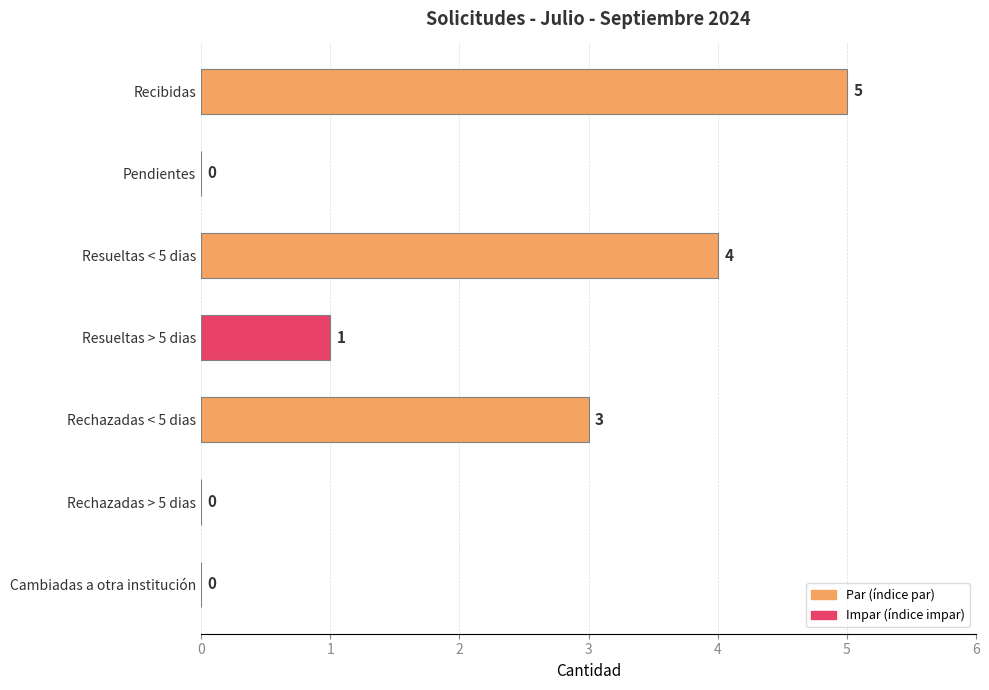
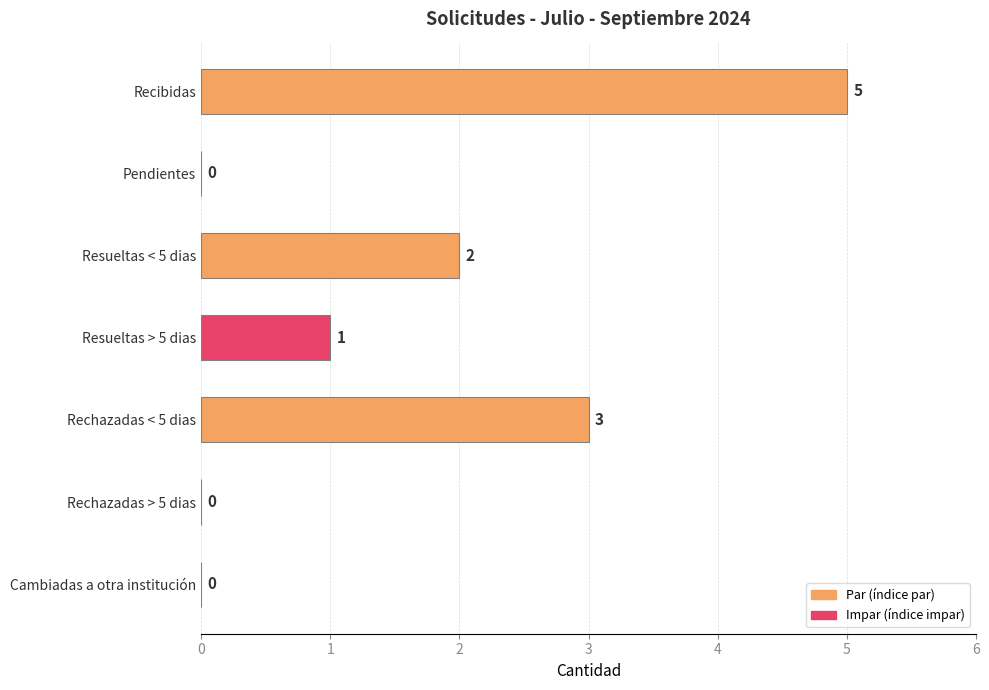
Resueltas < 5 dias: 4 -> 2
